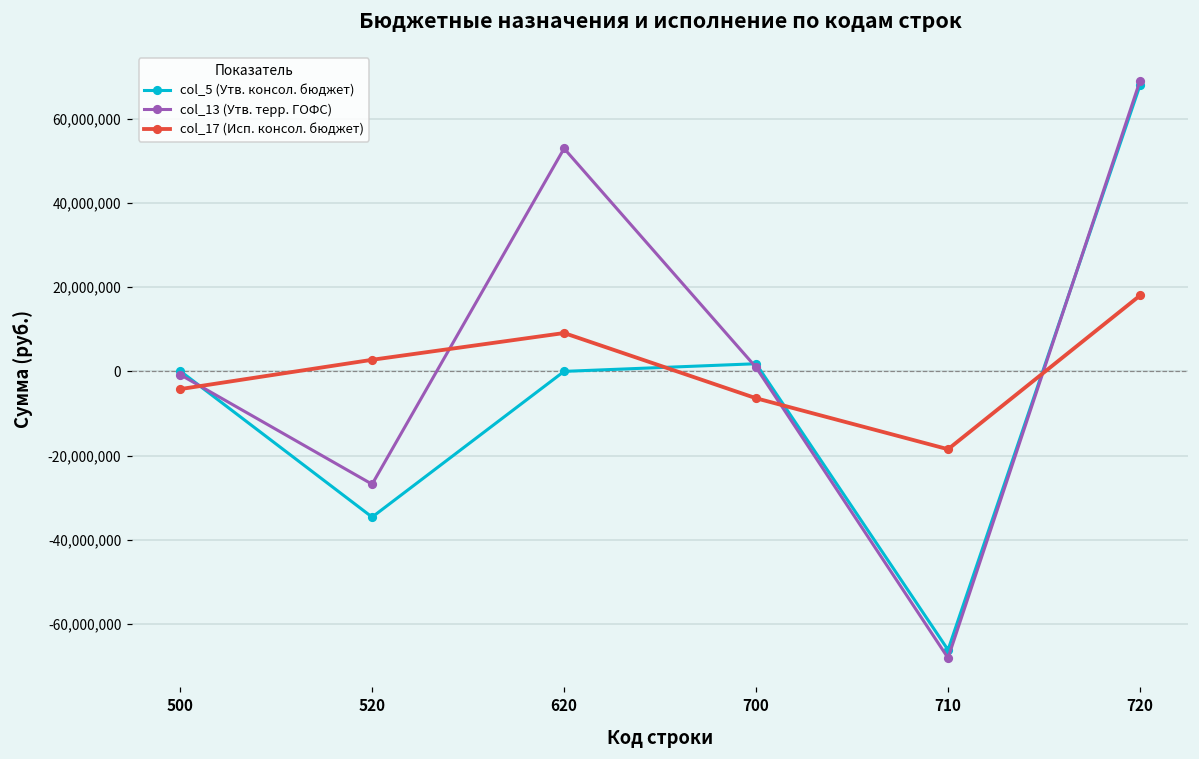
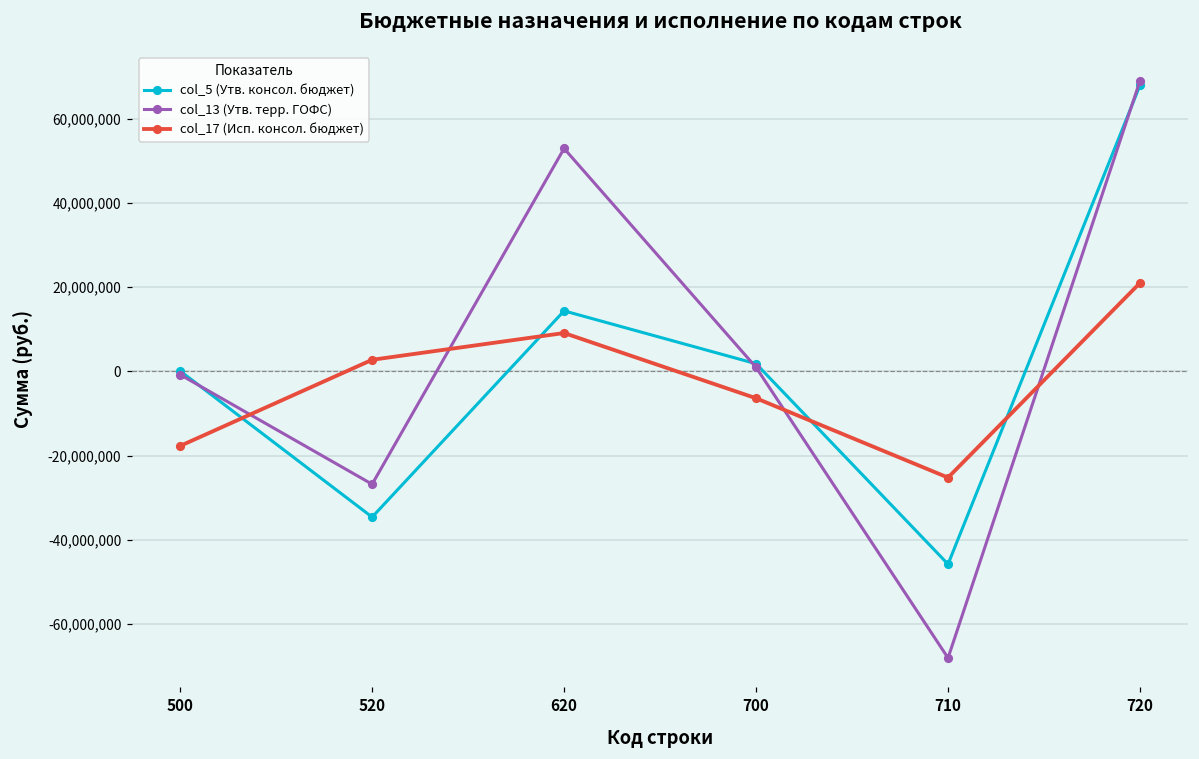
col_17 (Исп. консол. бюджет), 500: -4,000,000 -> -18,000,000
col_5 (Утв. консол. бюджет), 620: 0 -> 14,000,000
col_5 (Утв. консол. бюджет), 710: -66,000,000 -> -46,000,000
col_17 (Исп. консол. бюджет), 710: -18,000,000 -> -25,000,000
col_17 (Исп. консол. бюджет), 720: 18,000,000 -> 21,000,000
